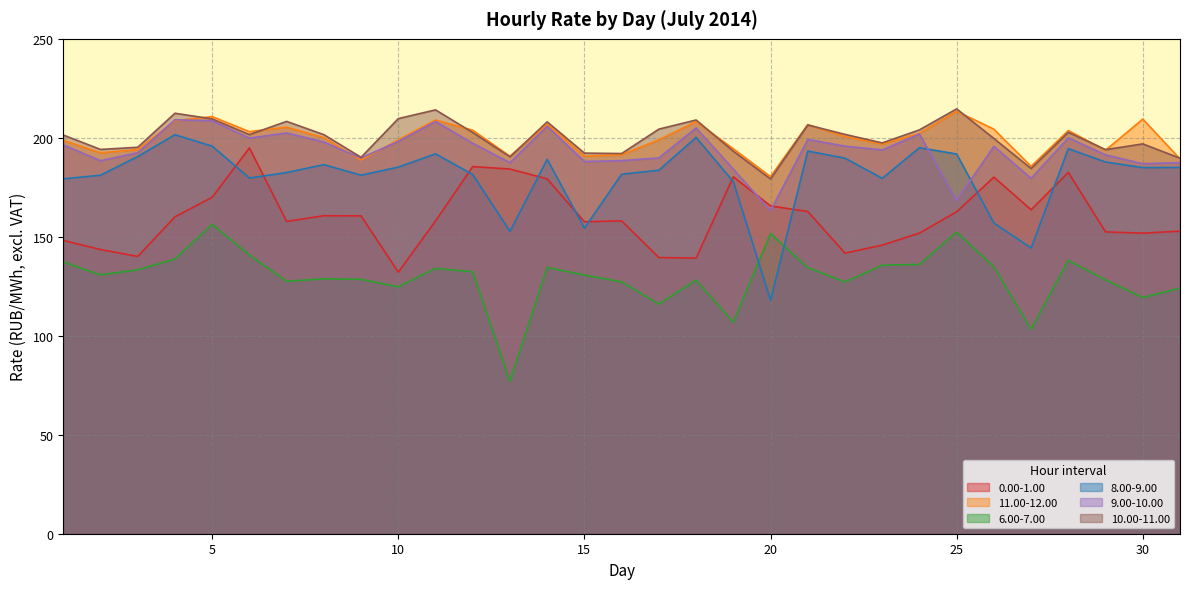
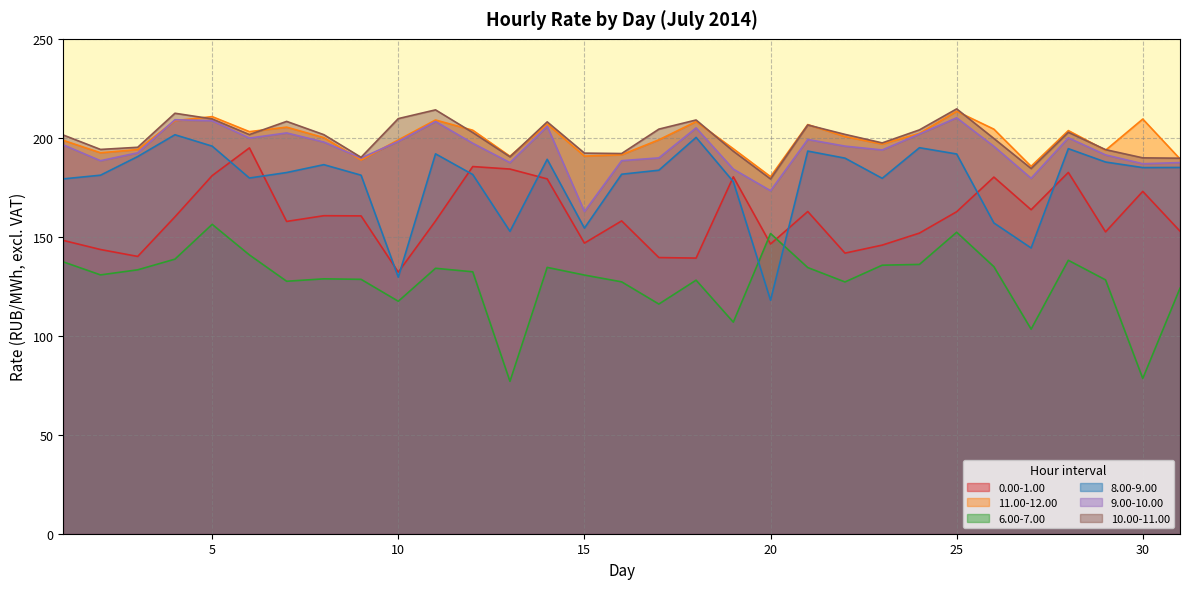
0.00-1.00, 5: 170 -> 181
6.00-7.00, 10: 125 -> 117
8.00-9.00, 10: 185 -> 130
0.00-1.00, 15: 158 -> 147
9.00-10.00, 15: 188 -> 163
0.00-1.00, 20: 166 -> 146
9.00-10.00, 20: 163 -> 173
9.00-10.00, 25: 168 -> 210
0.00-1.00, 30: 152 -> 173
6.00-7.00, 30: 119 -> 78
10.00-11.00, 30: 197 -> 190
